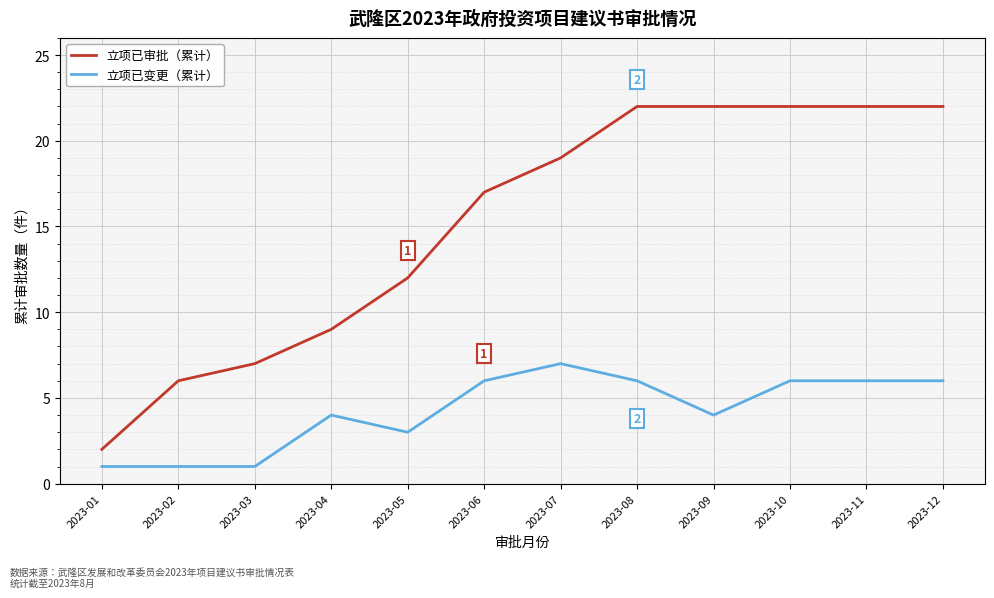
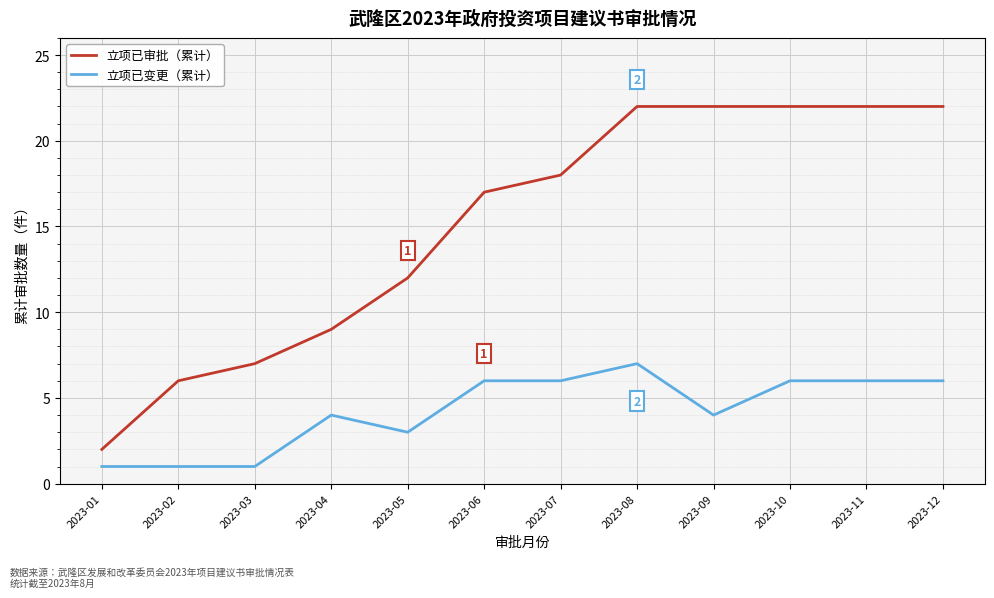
立项已审批（累计）, 2023-07: 19 -> 18
立项已变更（累计）, 2023-07: 7 -> 6
立项已变更（累计）, 2023-08: 6 -> 7
